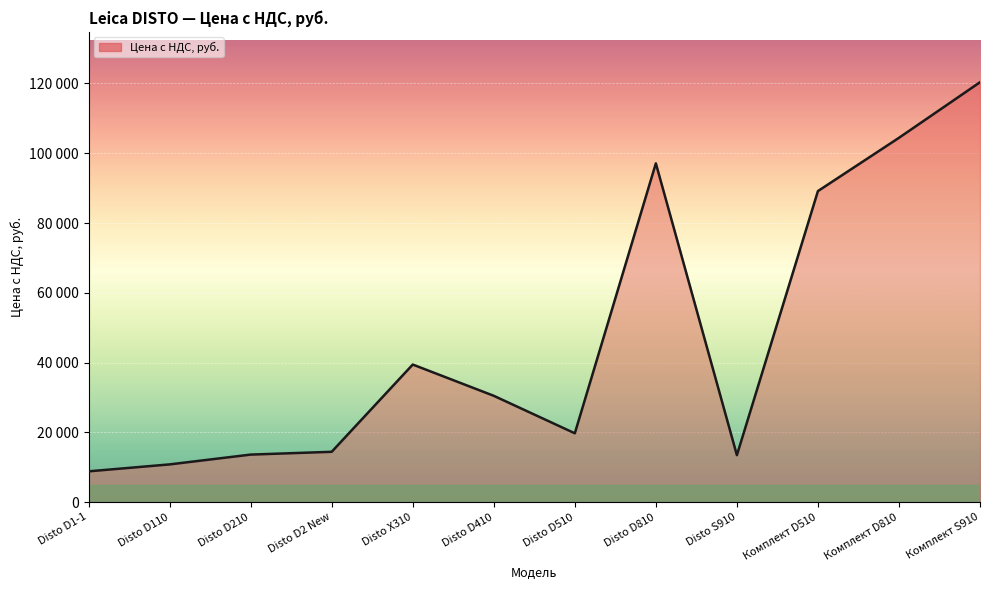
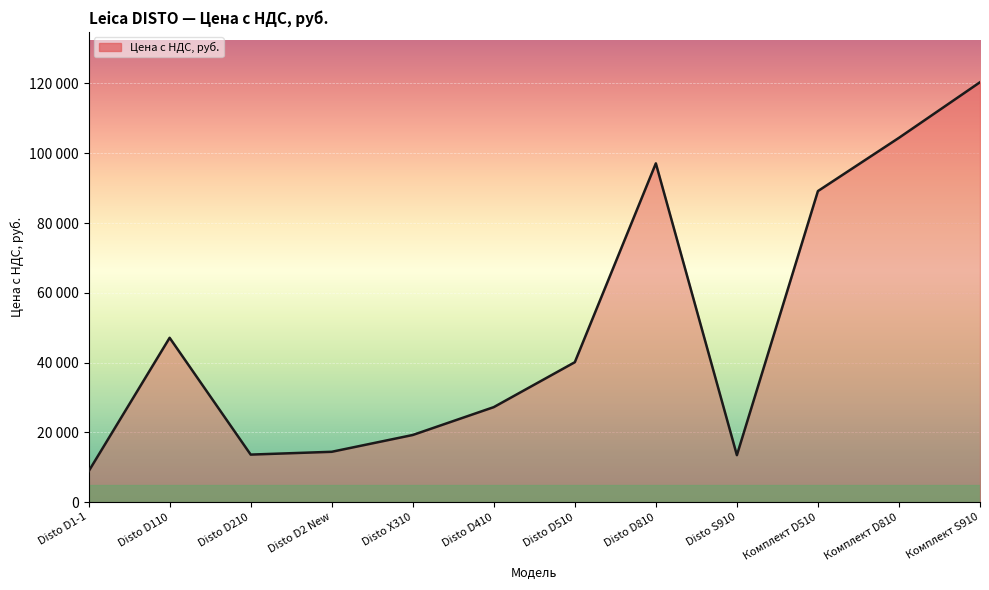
Disto D110: 11000 -> 47000
Disto X310: 39000 -> 19000
Disto D410: 30000 -> 27000
Disto D510: 20000 -> 40000
